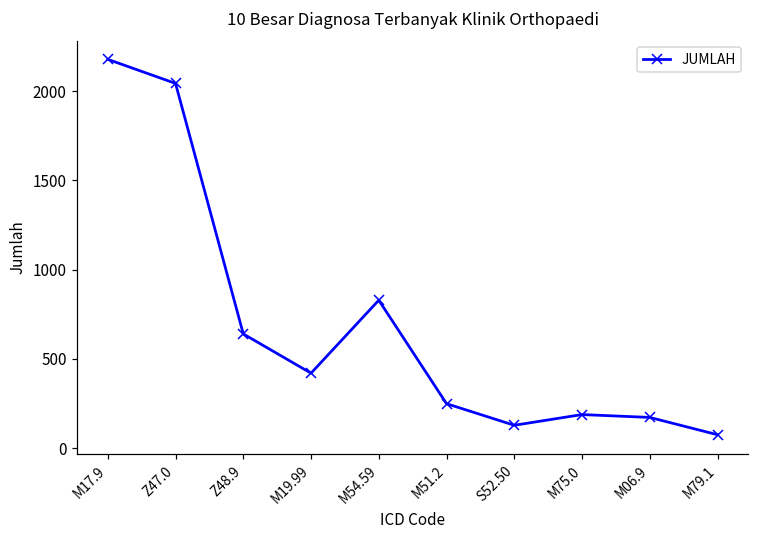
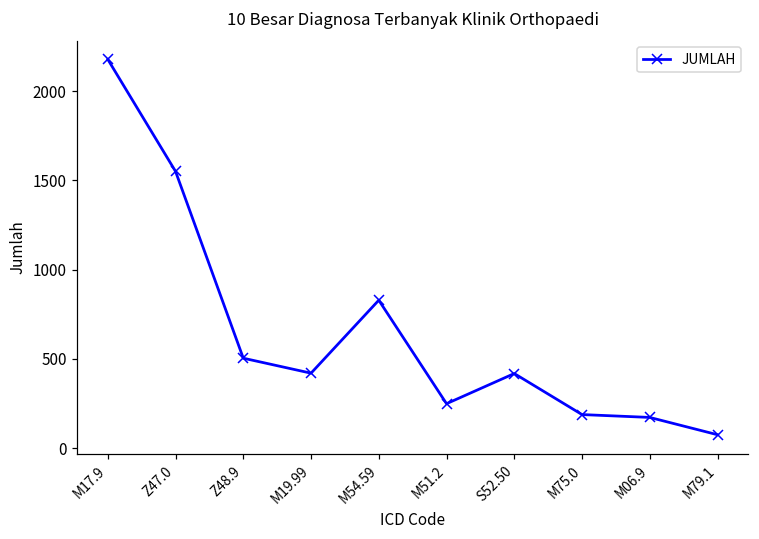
Z47.0: 2040 -> 1550
Z48.9: 640 -> 500
S52.50: 130 -> 420
